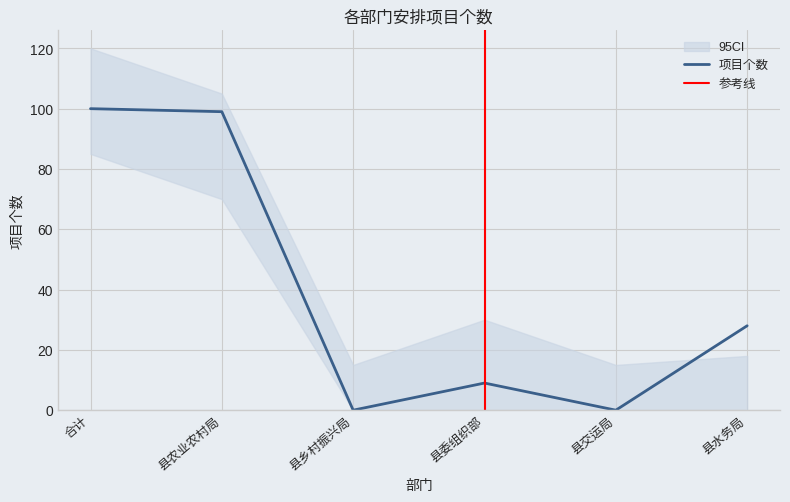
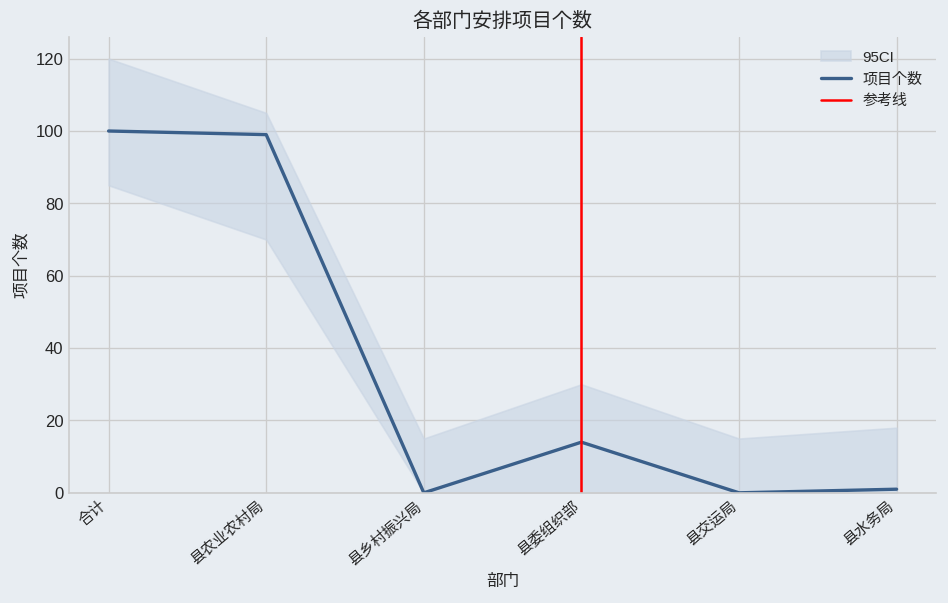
项目个数, 县委组织部: 9 -> 14
项目个数, 县水务局: 28 -> 1
